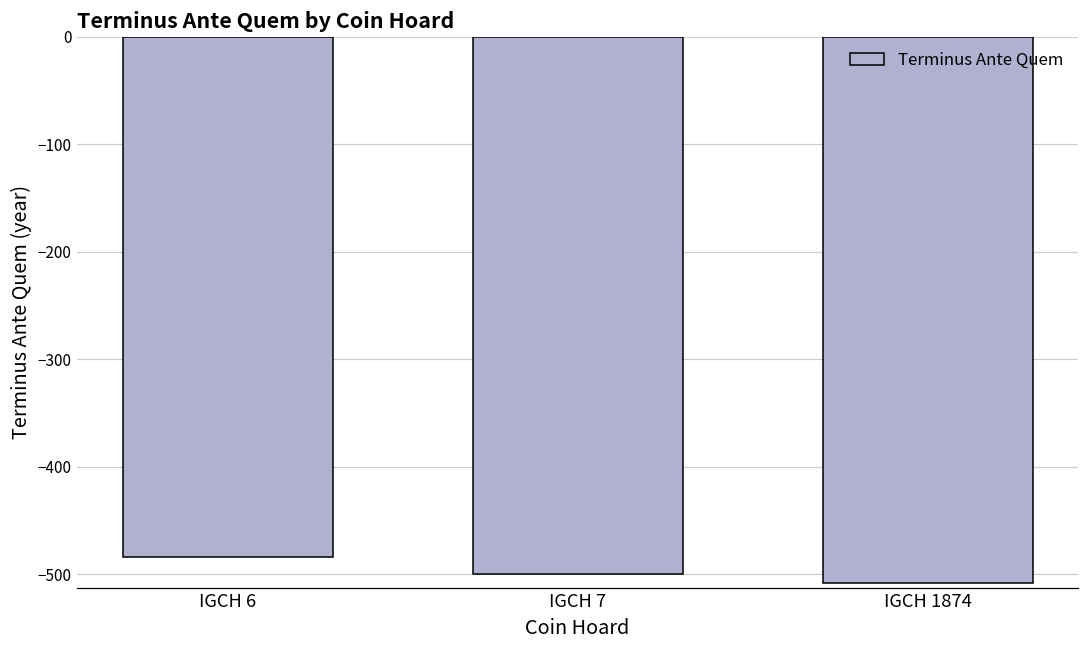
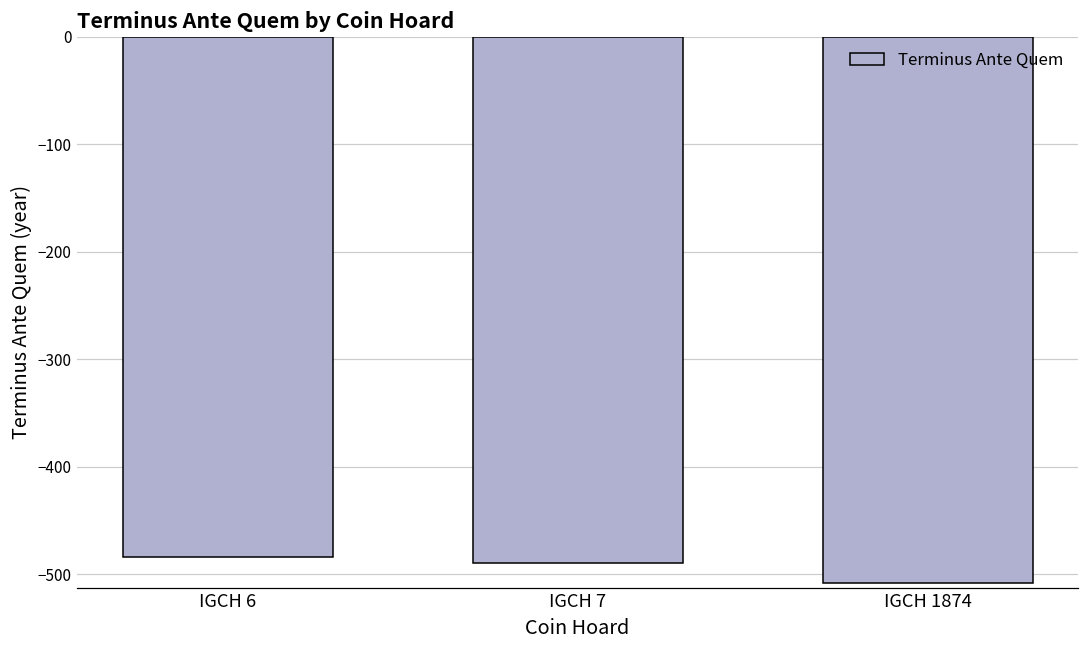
IGCH 7: -500 -> -490
